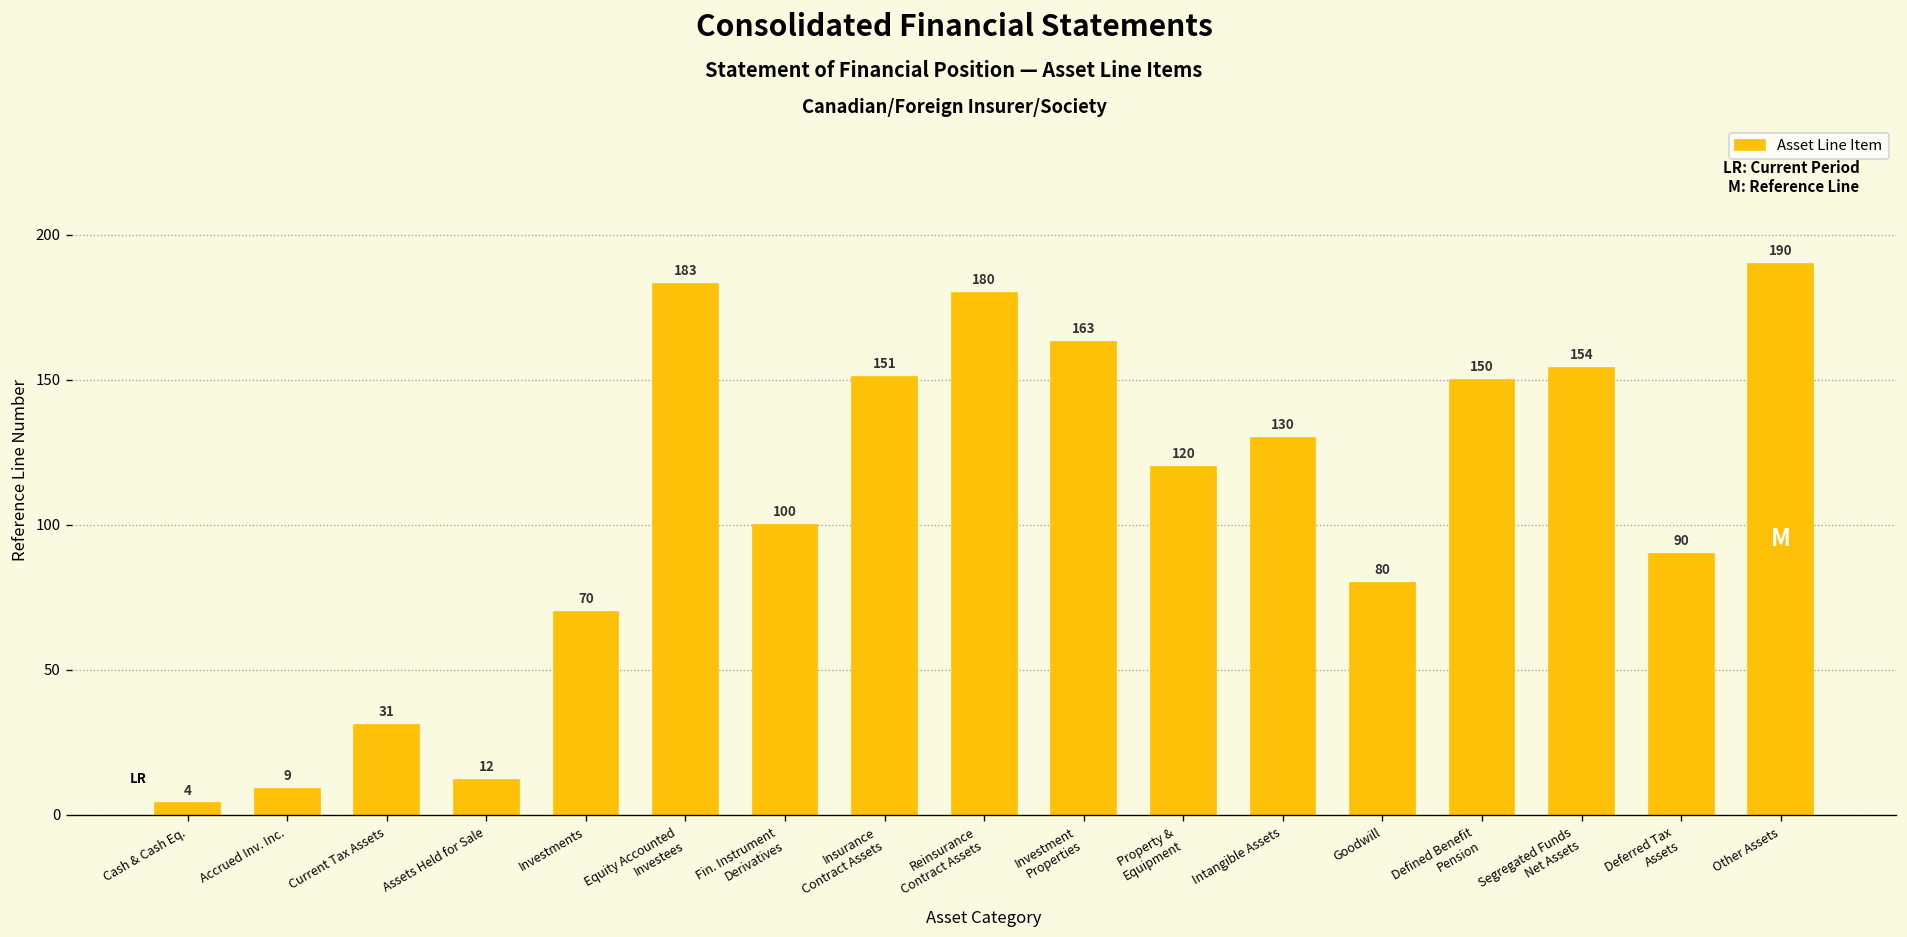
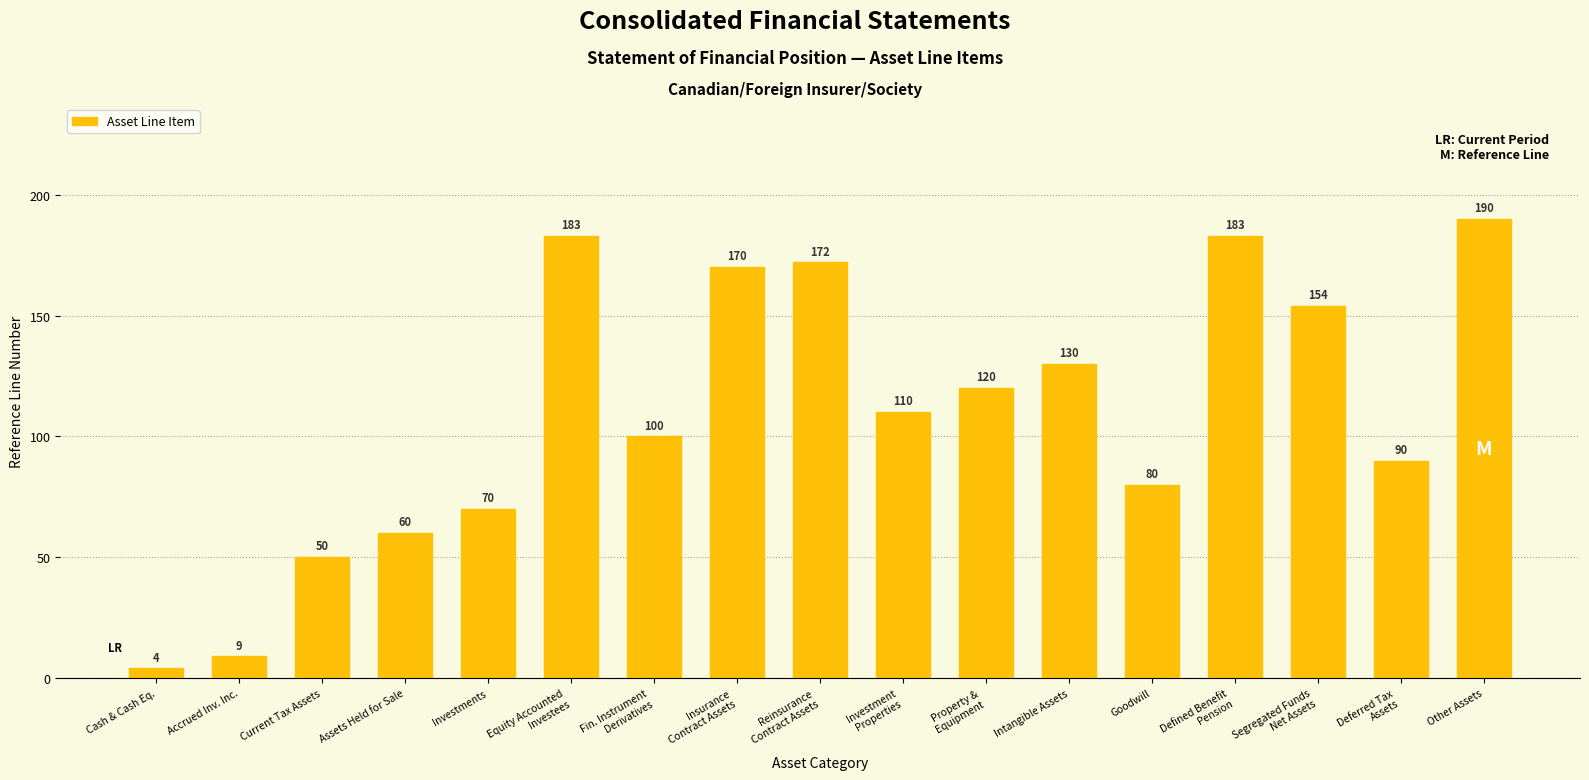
Current Tax Assets: 31 -> 50
Assets Held for Sale: 12 -> 60
Insurance Contract Assets: 151 -> 170
Reinsurance Contract Assets: 180 -> 172
Investment Properties: 163 -> 110
Defined Benefit Pension: 150 -> 183
